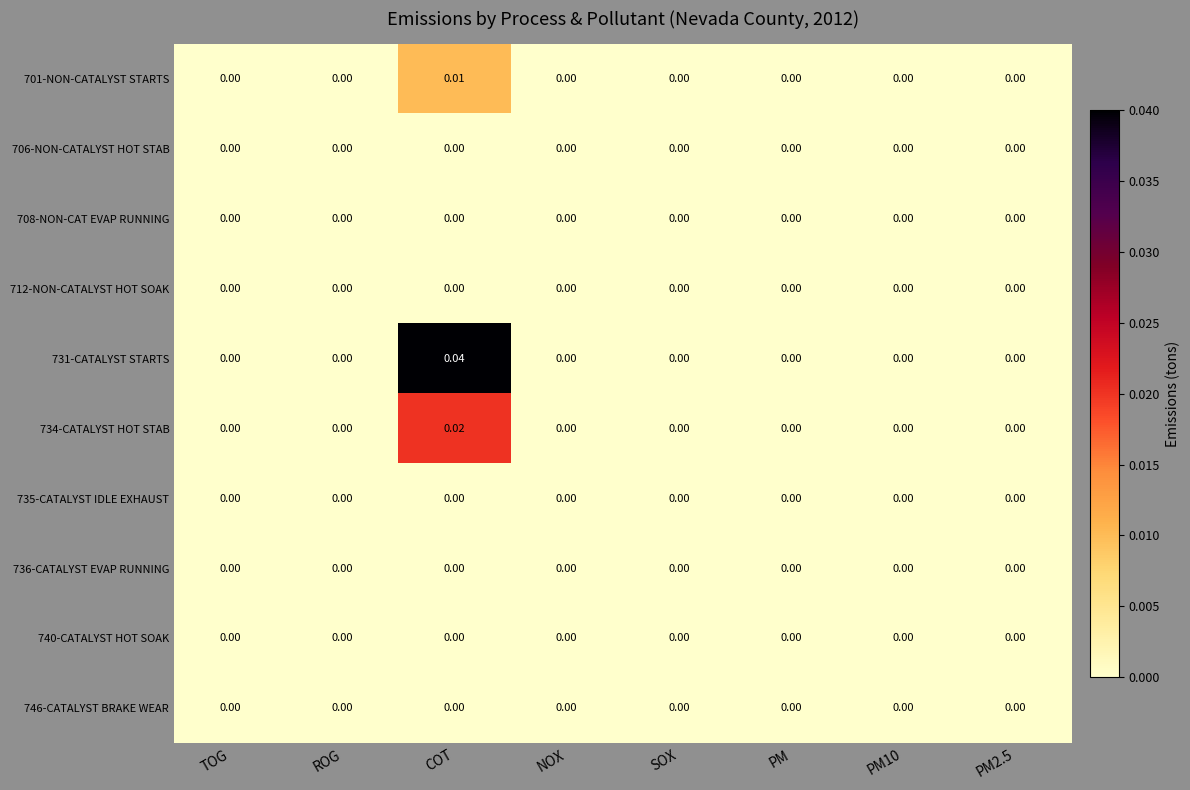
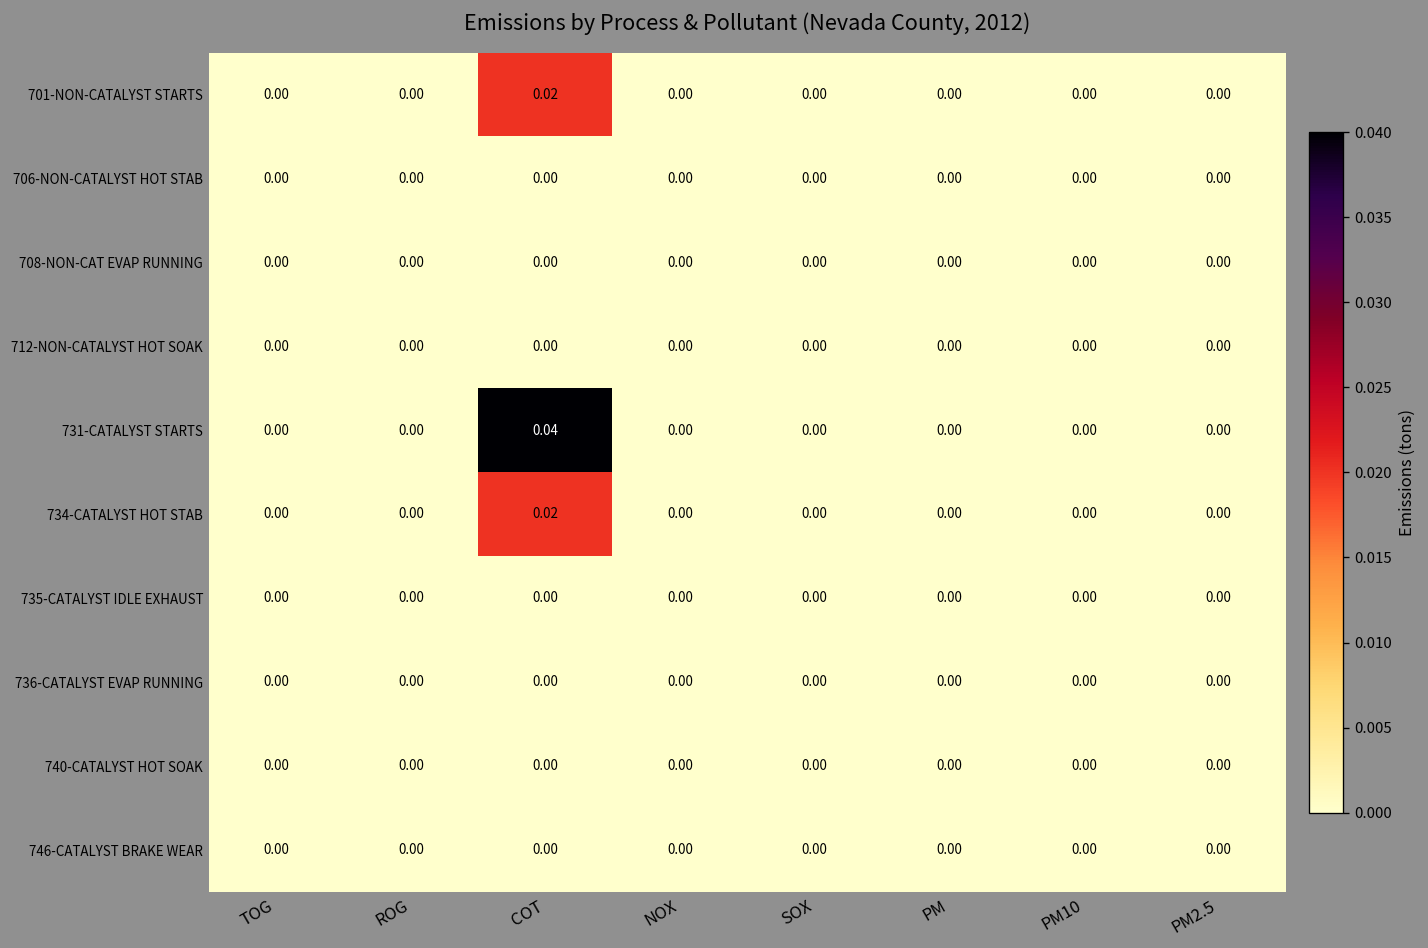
701-NON-CATALYST STARTS, COT: 0.01 -> 0.02
